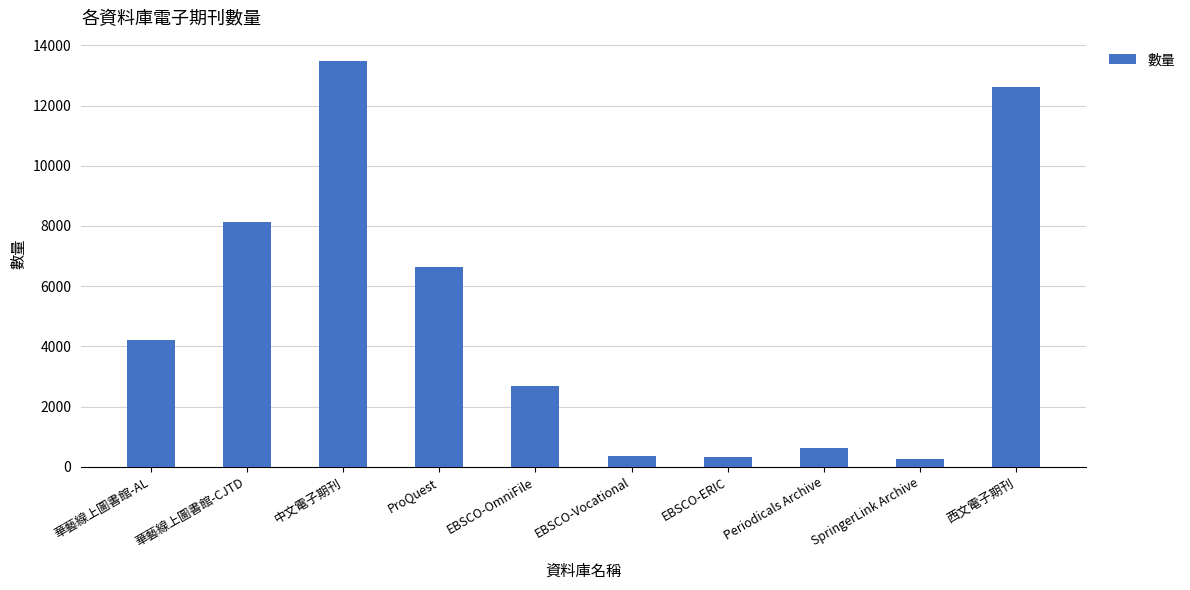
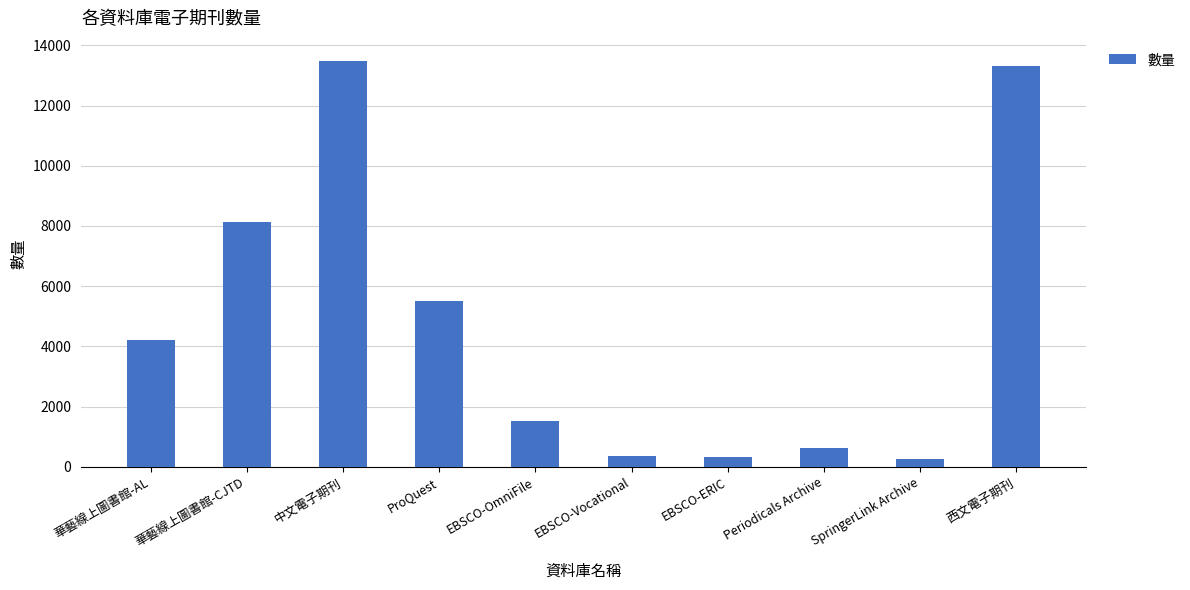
ProQuest: 6600 -> 5500
EBSCO-OmniFile: 2700 -> 1500
西文電子期刊: 12600 -> 13300
